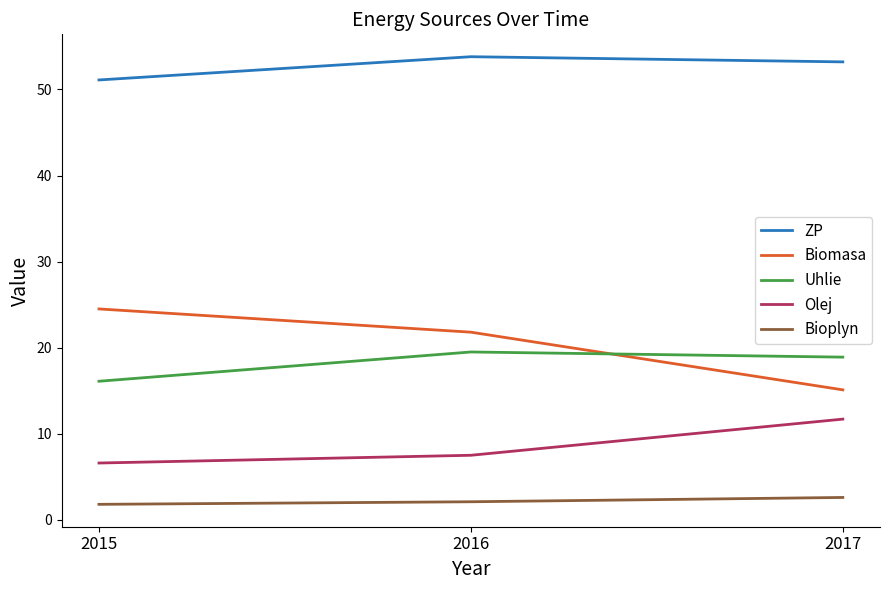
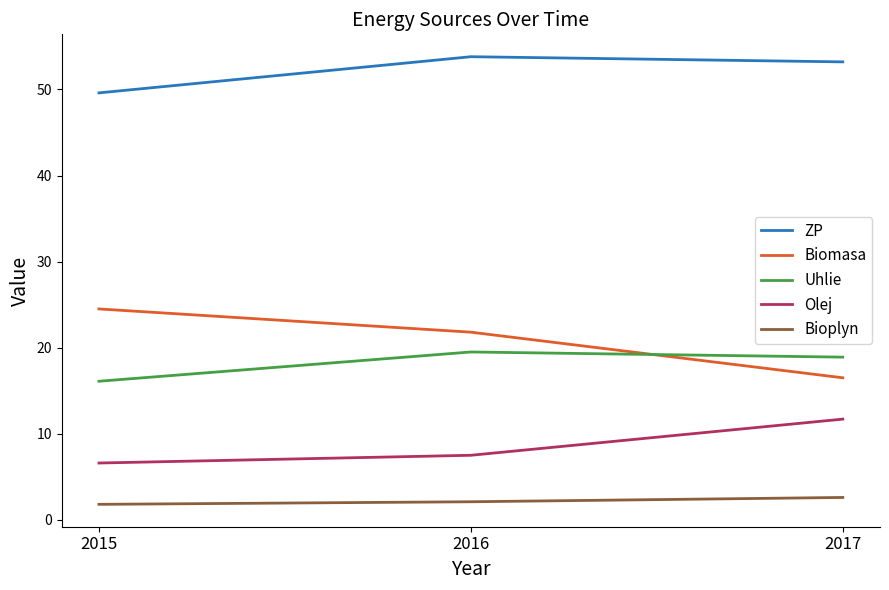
ZP, 2015: 51 -> 50
Biomasa, 2017: 15 -> 17
